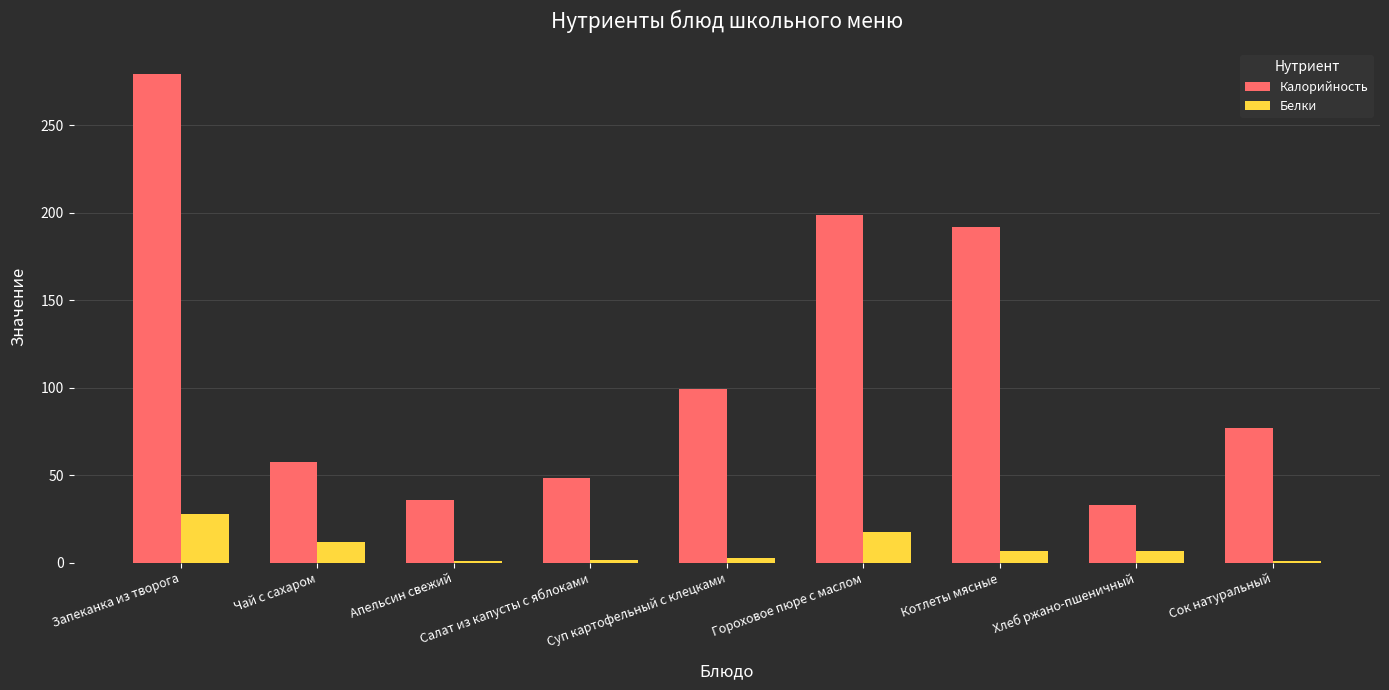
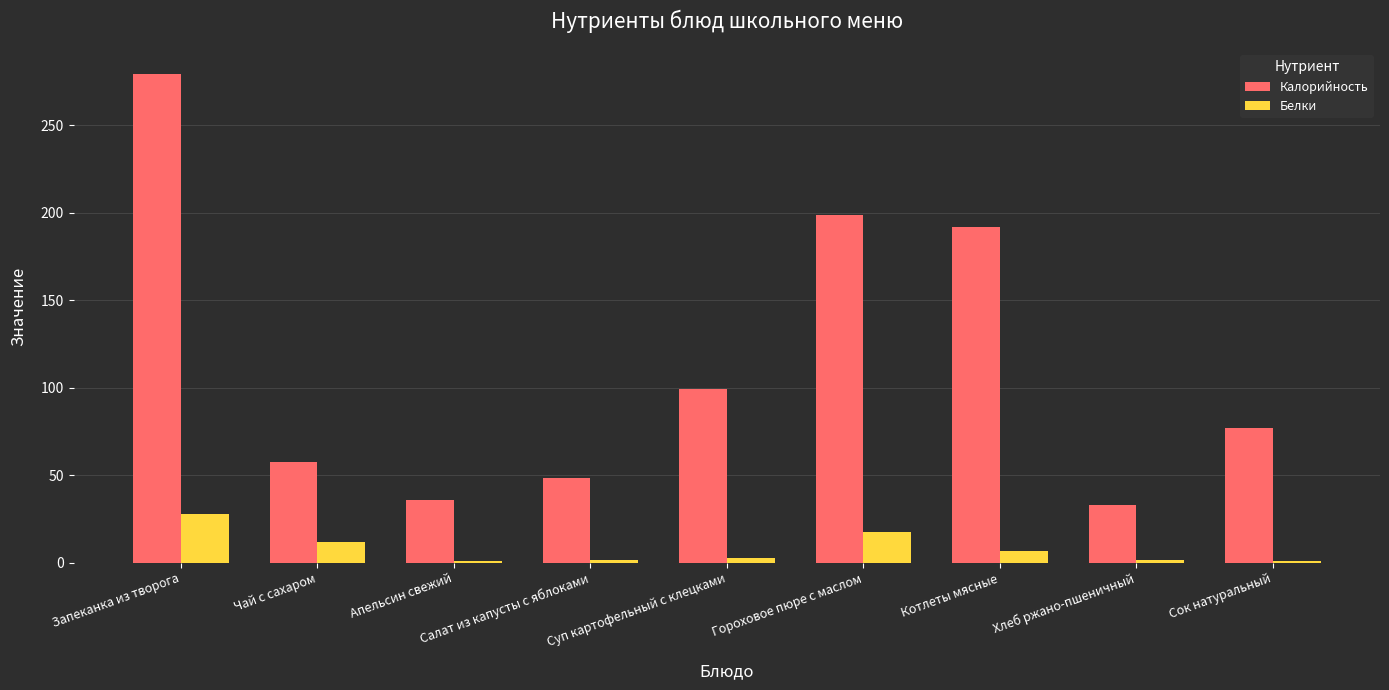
Белки, Хлеб ржано-пшеничный: 7 -> 1
